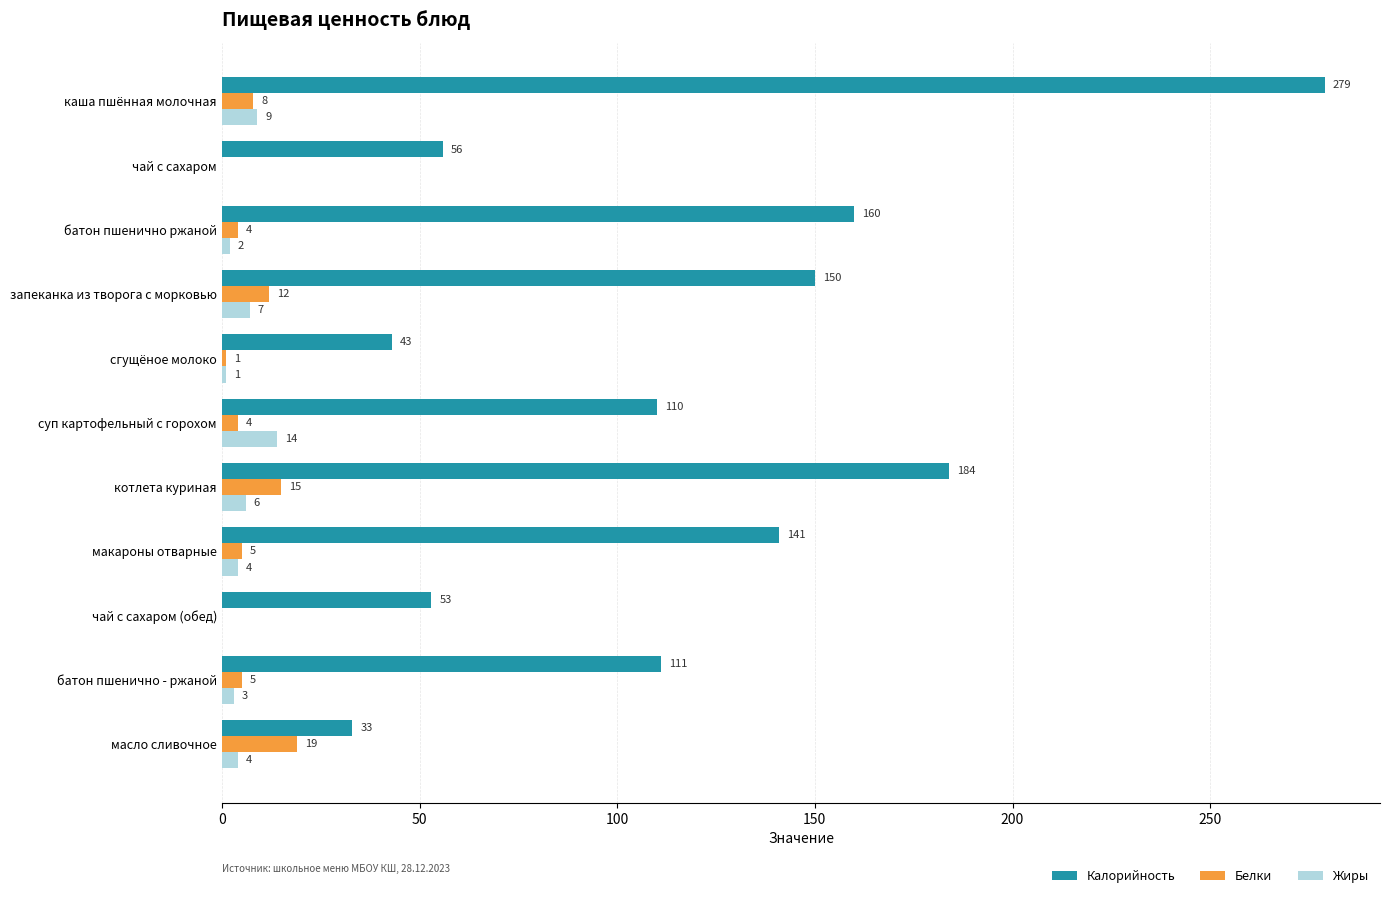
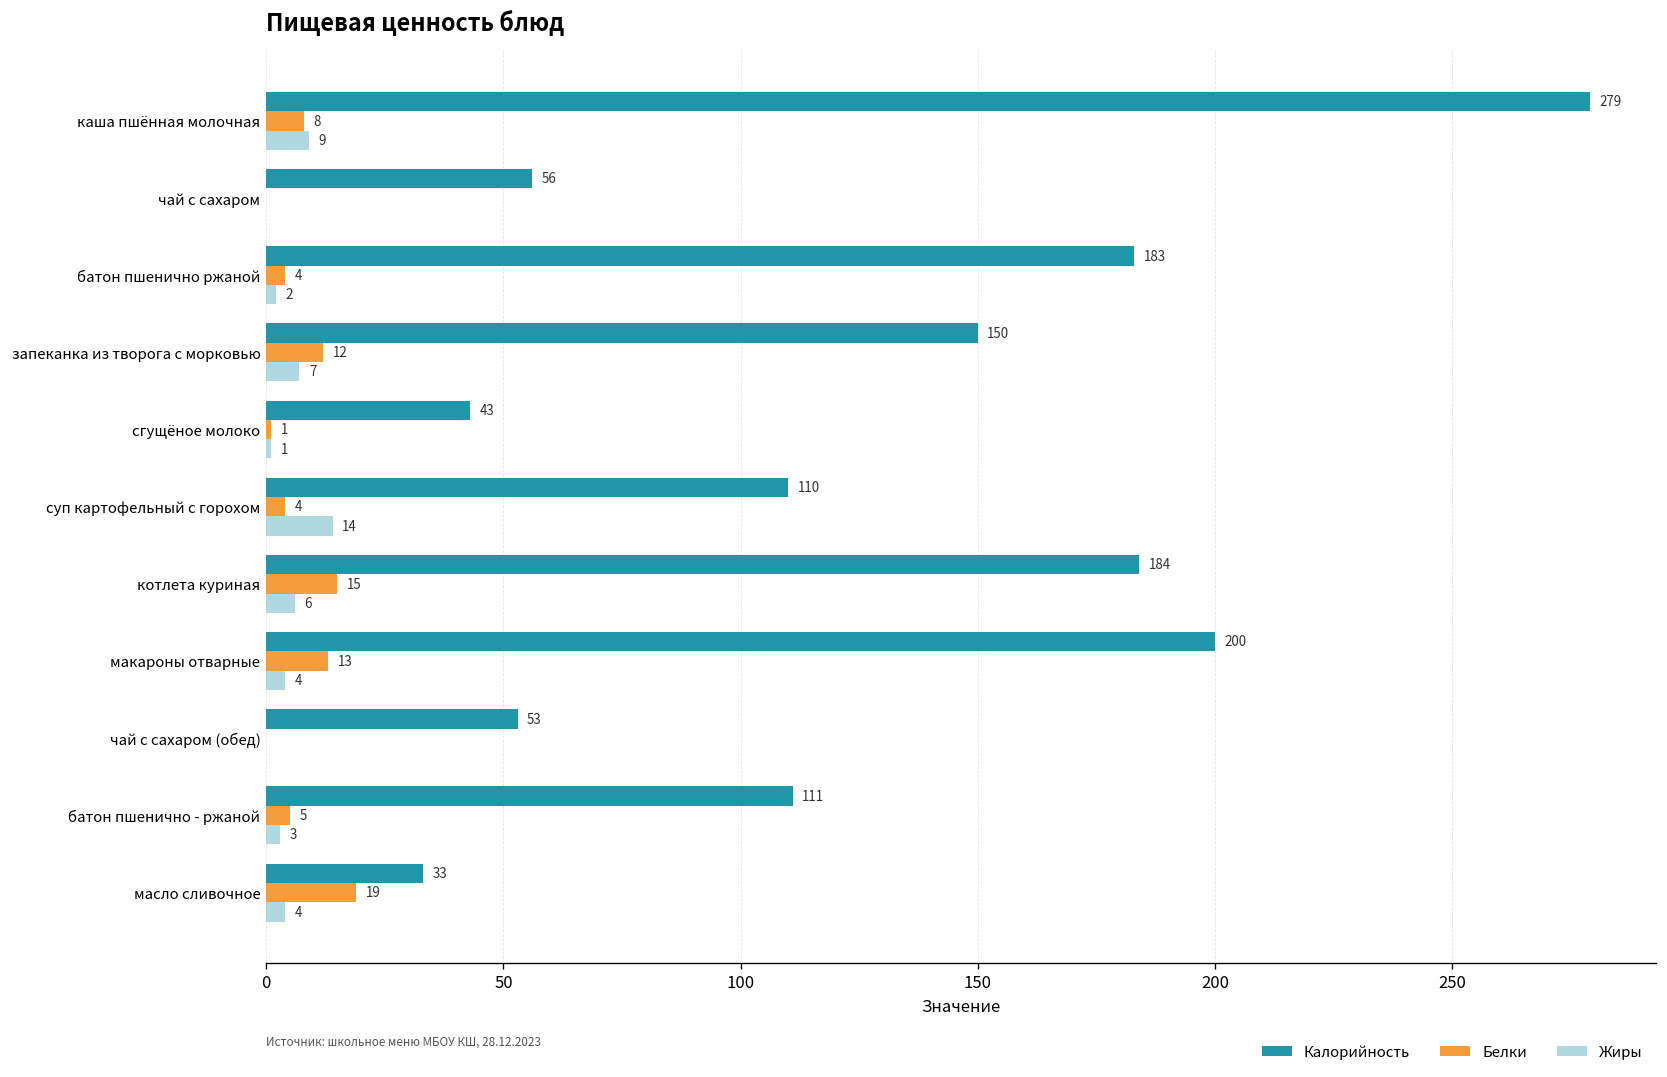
Калорийность, батон пшенично ржаной: 160 -> 183
Калорийность, макароны отварные: 141 -> 200
Белки, макароны отварные: 5 -> 13
